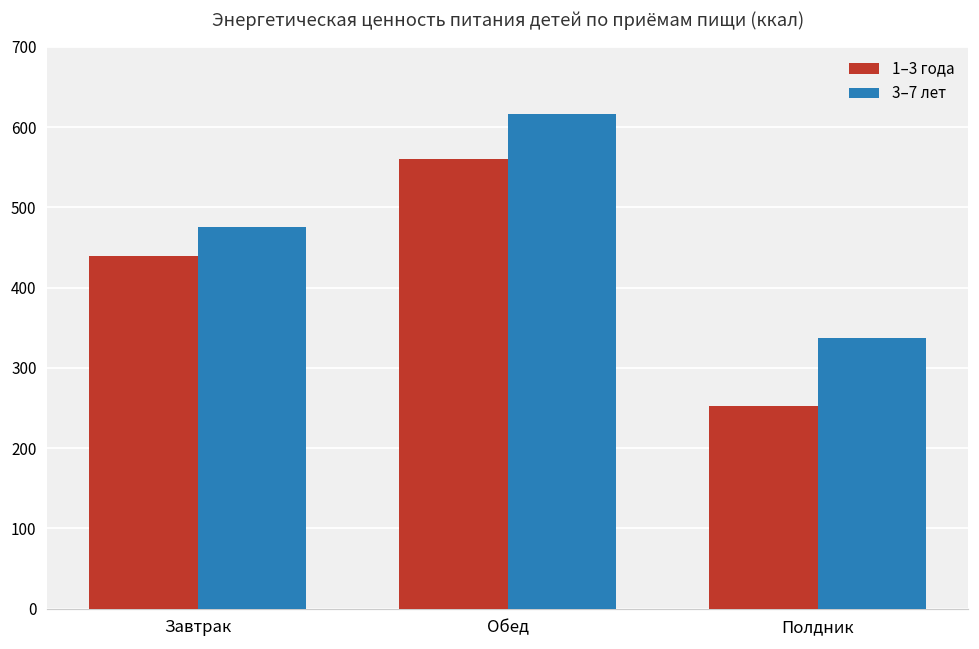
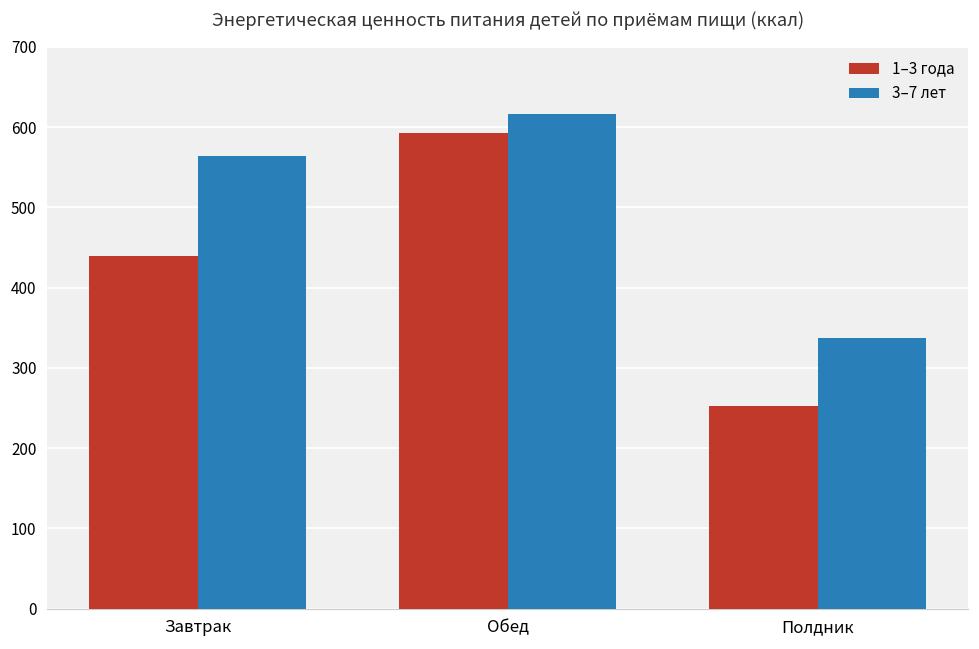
3–7 лет, Завтрак: 480 -> 560
1–3 года, Обед: 560 -> 590
